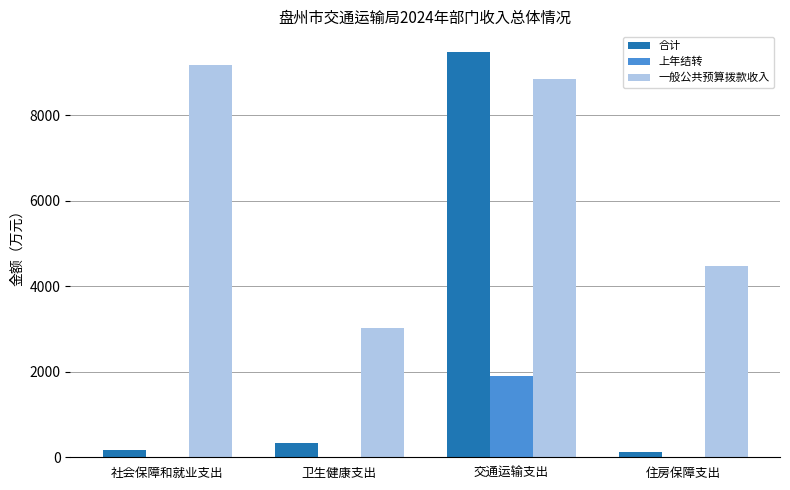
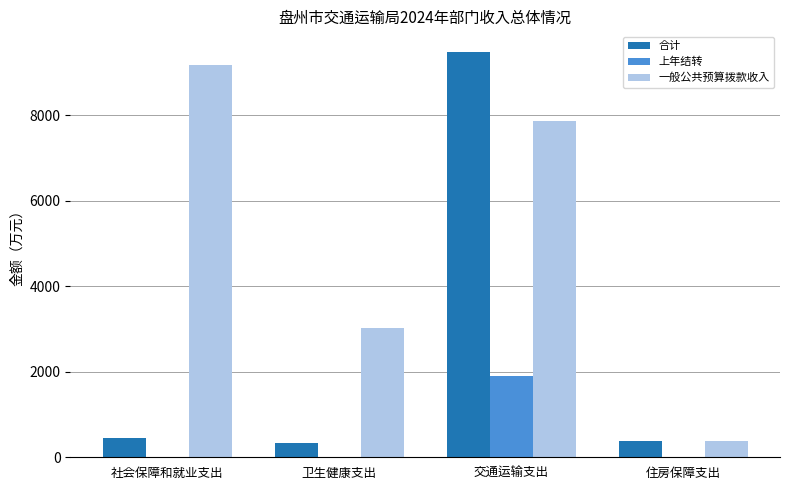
合计, 社会保障和就业支出: 200 -> 500
一般公共预算拨款收入, 交通运输支出: 8800 -> 7900
合计, 住房保障支出: 100 -> 400
一般公共预算拨款收入, 住房保障支出: 4500 -> 400
